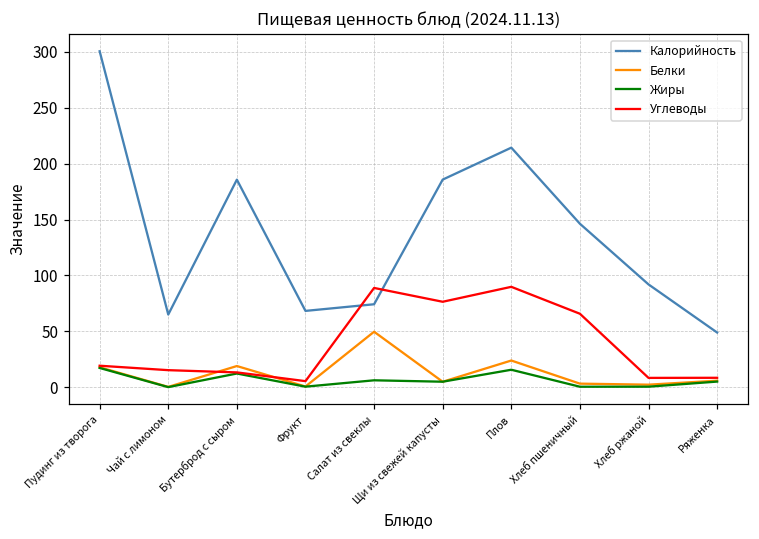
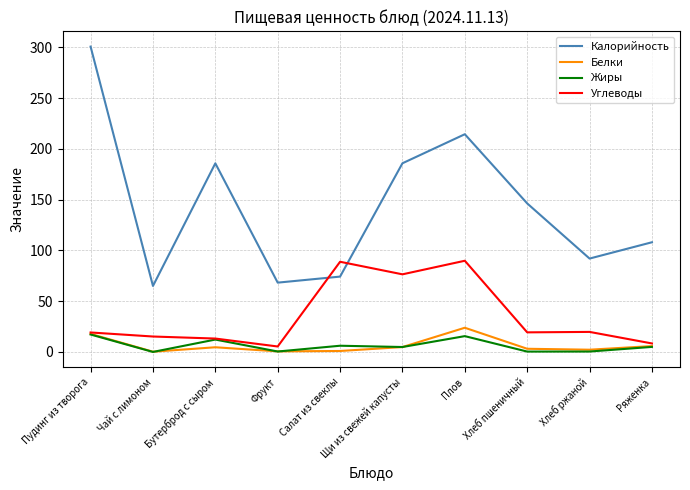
Белки, Бутерброд с сыром: 19 -> 5
Белки, Салат из свеклы: 50 -> 1
Углеводы, Хлеб пшеничный: 66 -> 19
Углеводы, Хлеб ржаной: 8 -> 20
Калорийность, Ряженка: 49 -> 108
